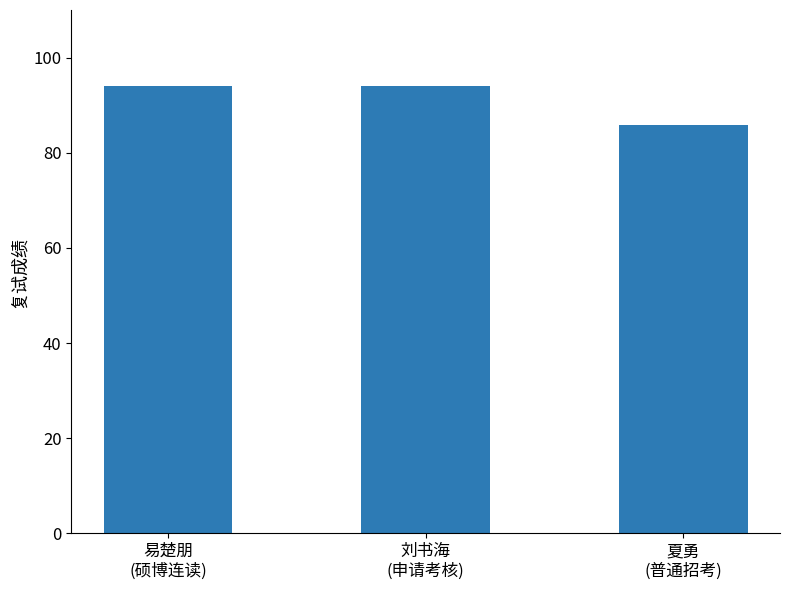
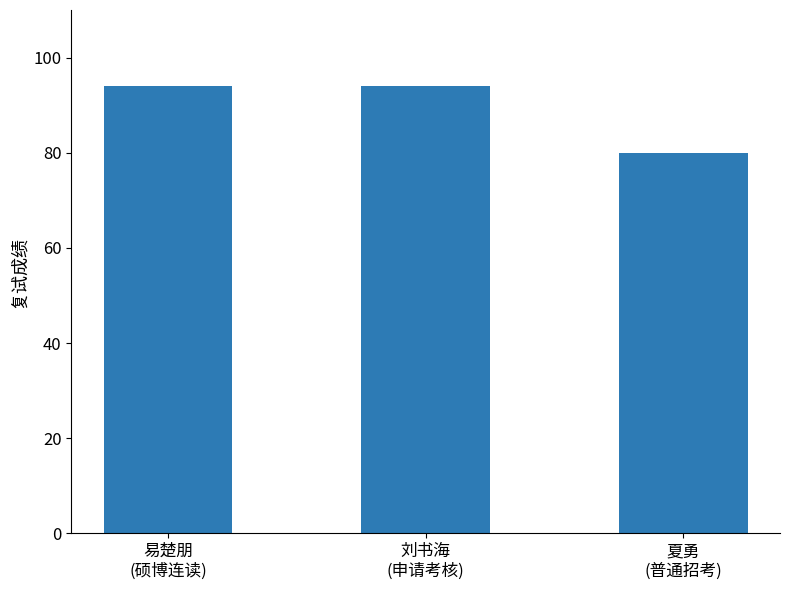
夏勇 (普通招考): 86 -> 80
